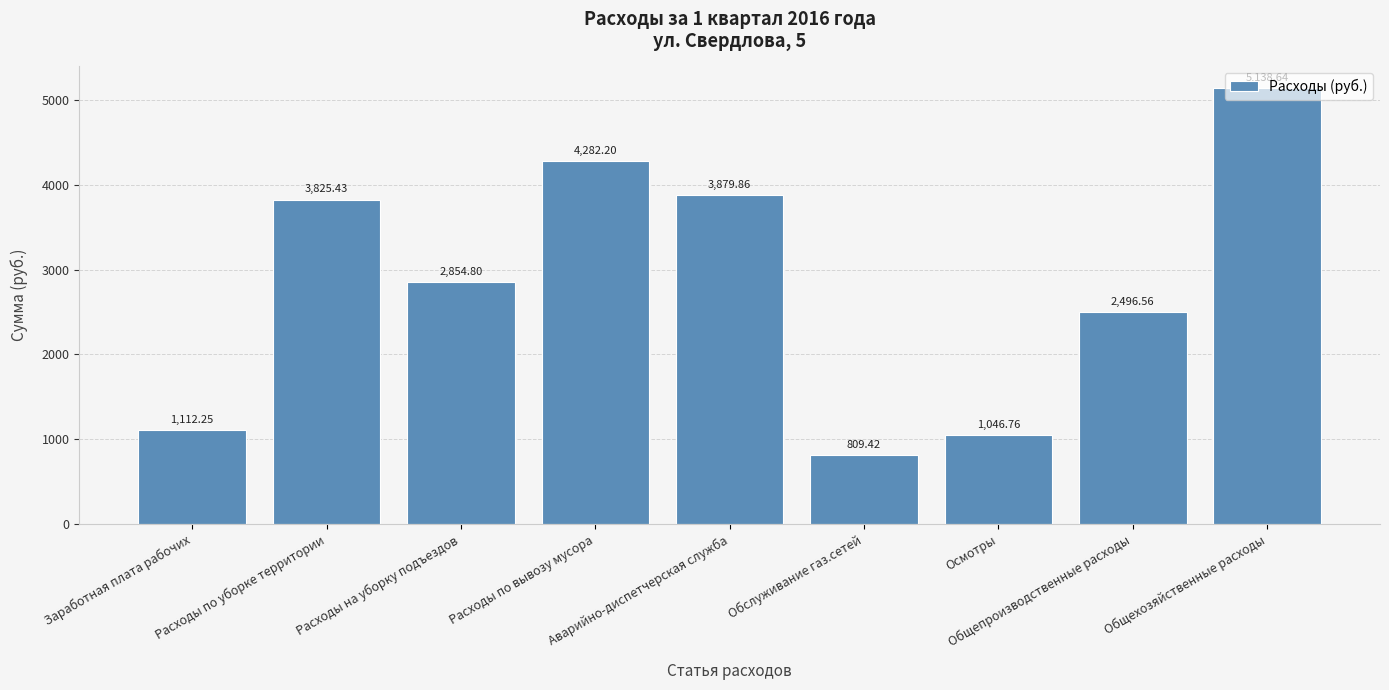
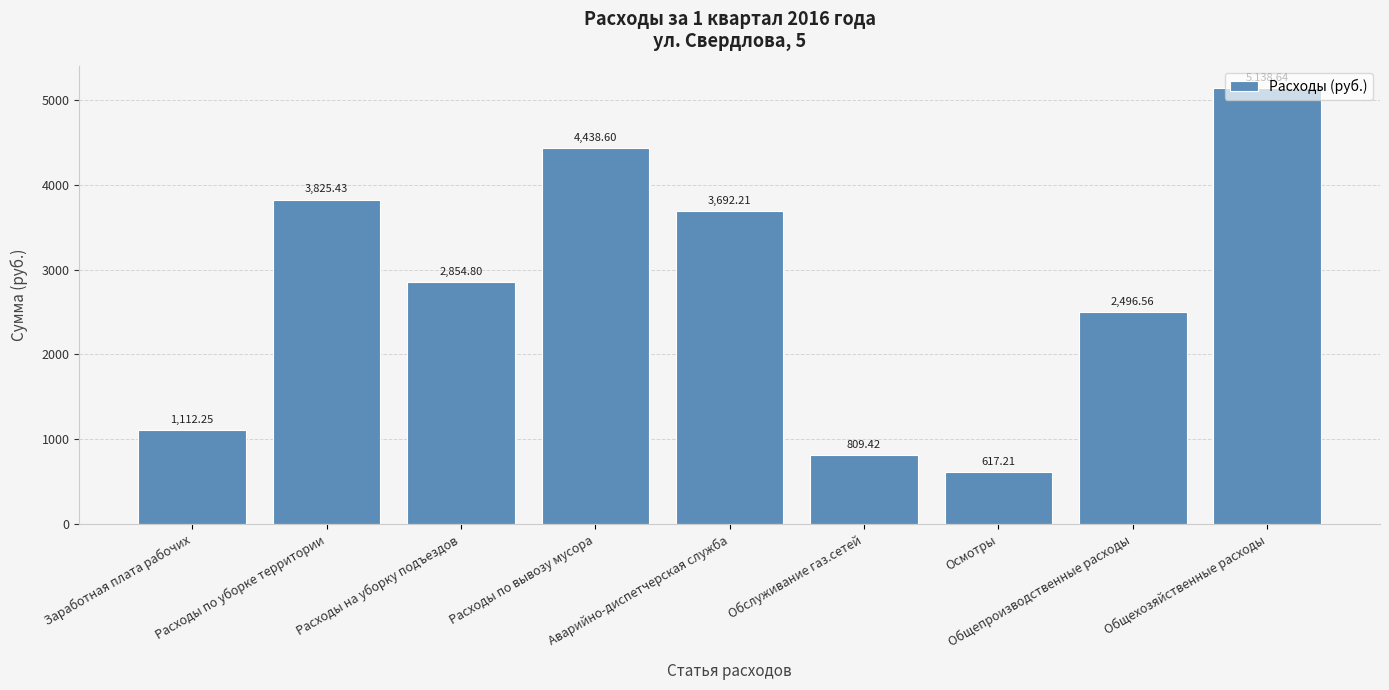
Расходы по вывозу мусора: 4,282.20 -> 4,438.60
Аварийно-диспетчерская служба: 3,879.86 -> 3,692.21
Осмотры: 1,046.76 -> 617.21
